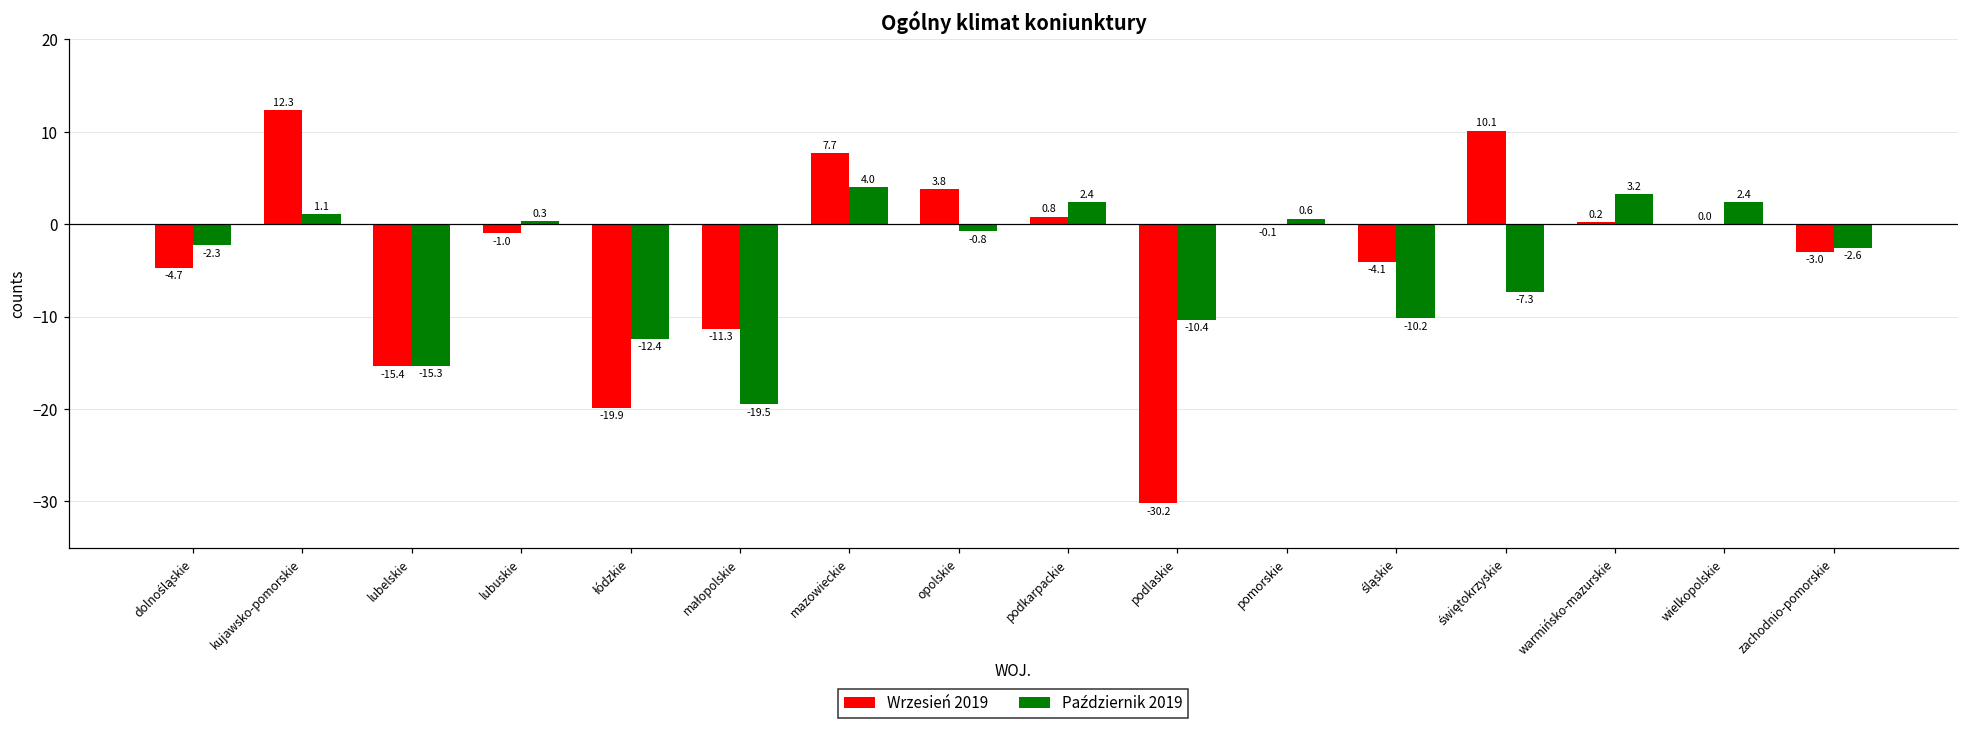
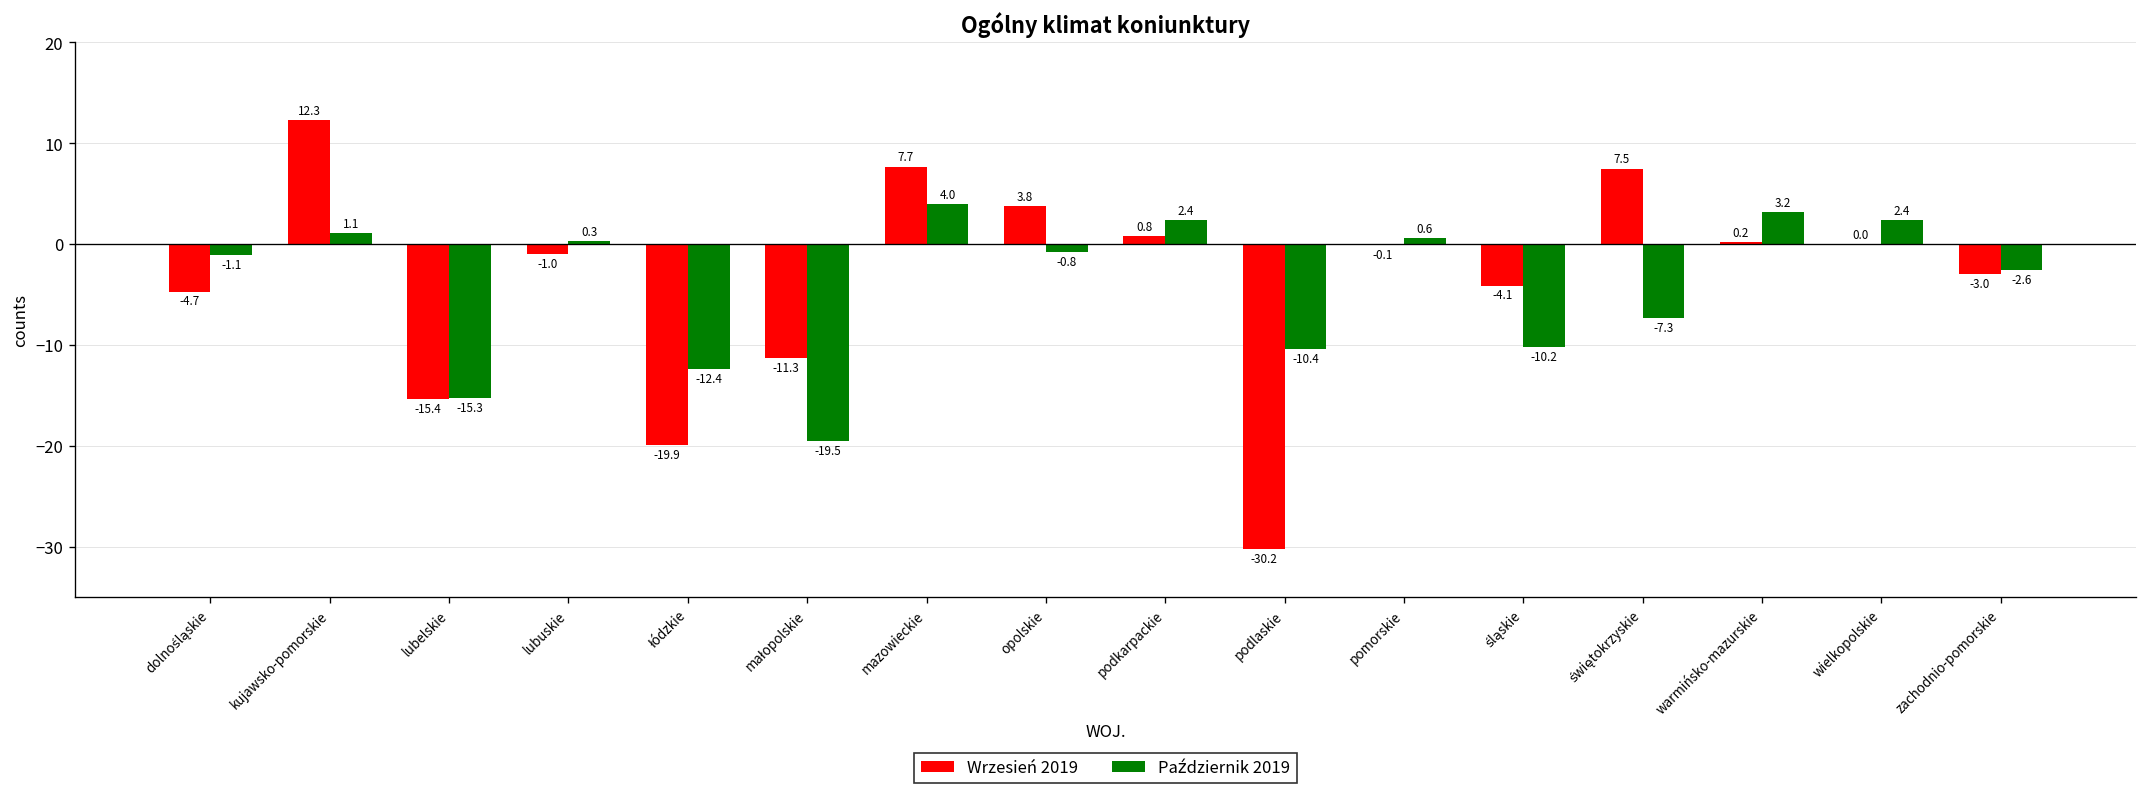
Październik 2019, dolnośląskie: -2.3 -> -1.1
Wrzesień 2019, świętokrzyskie: 10.1 -> 7.5
